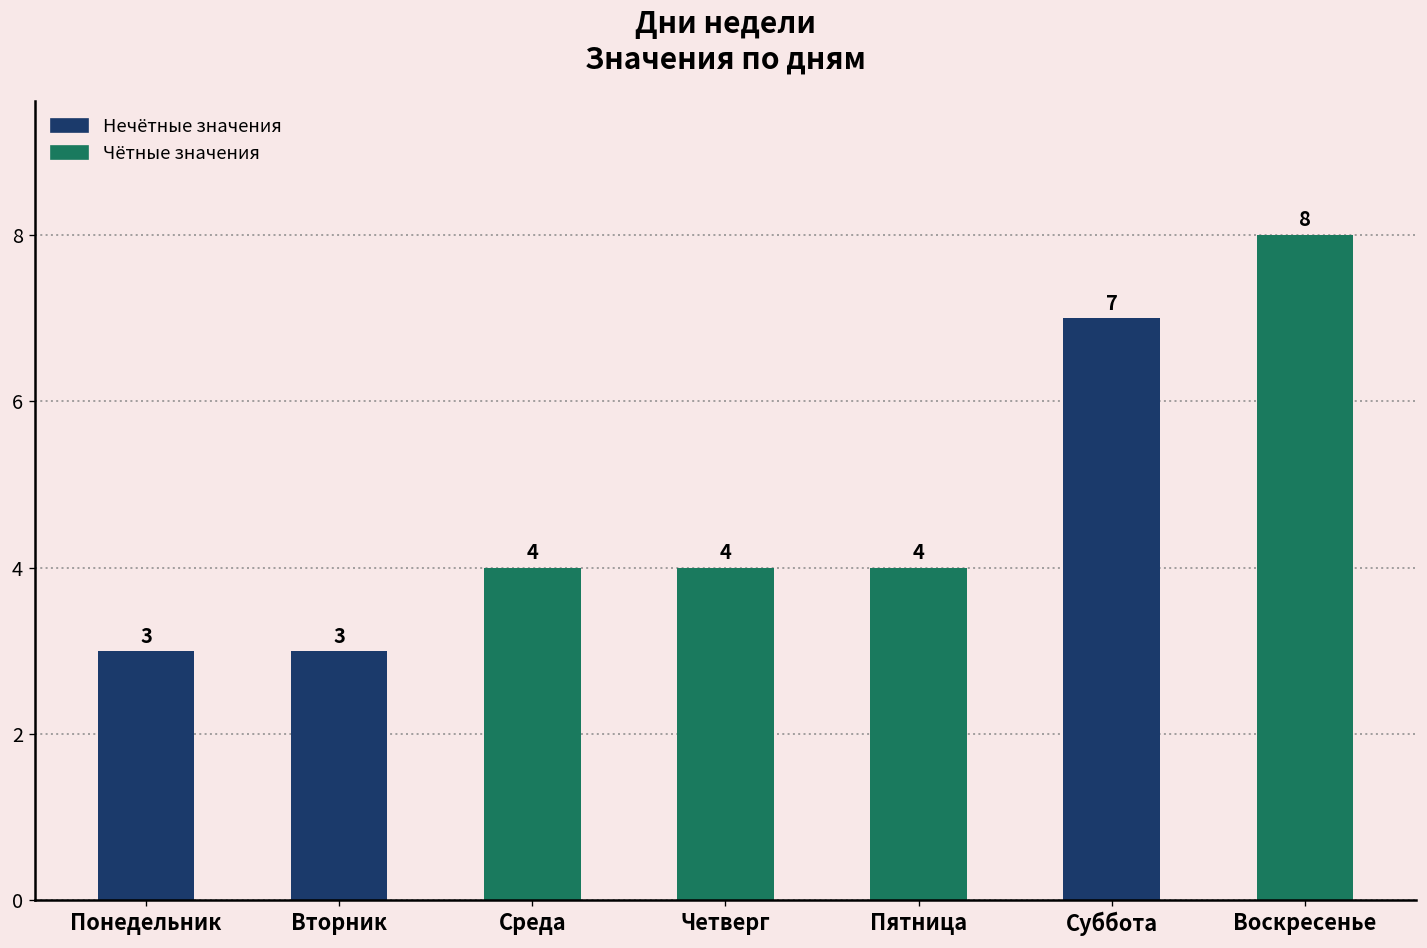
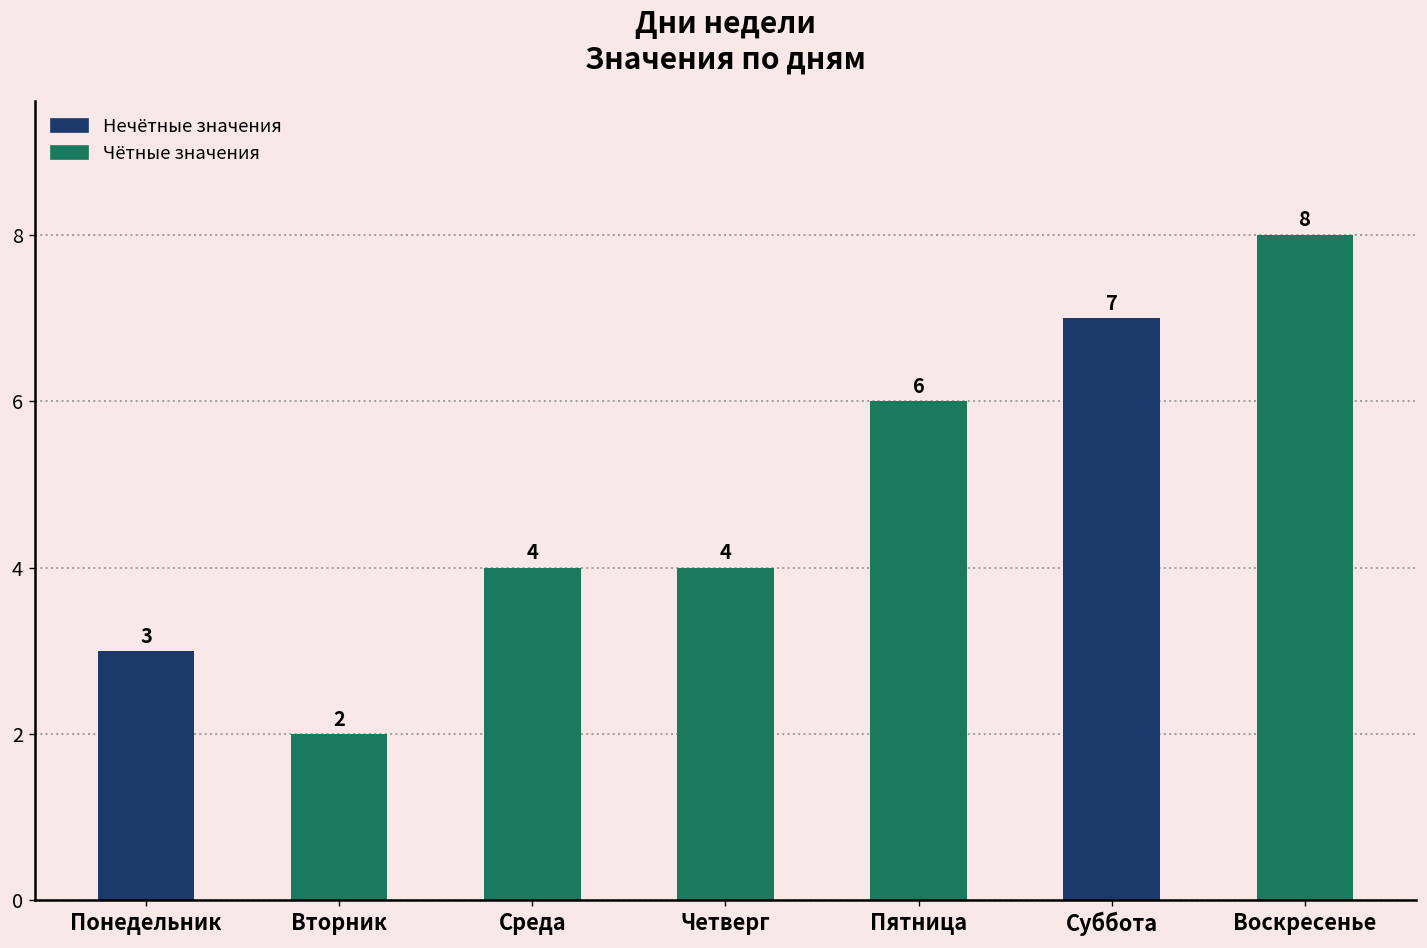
Вторник: 3 -> 2
Пятница: 4 -> 6
